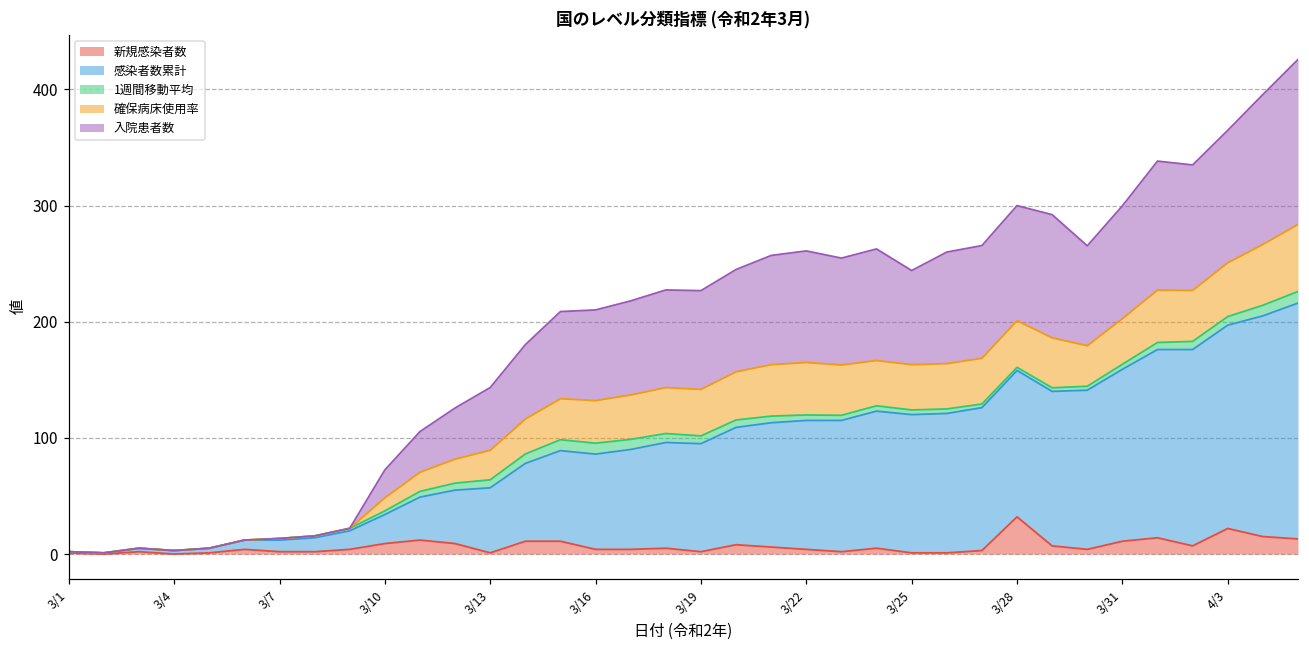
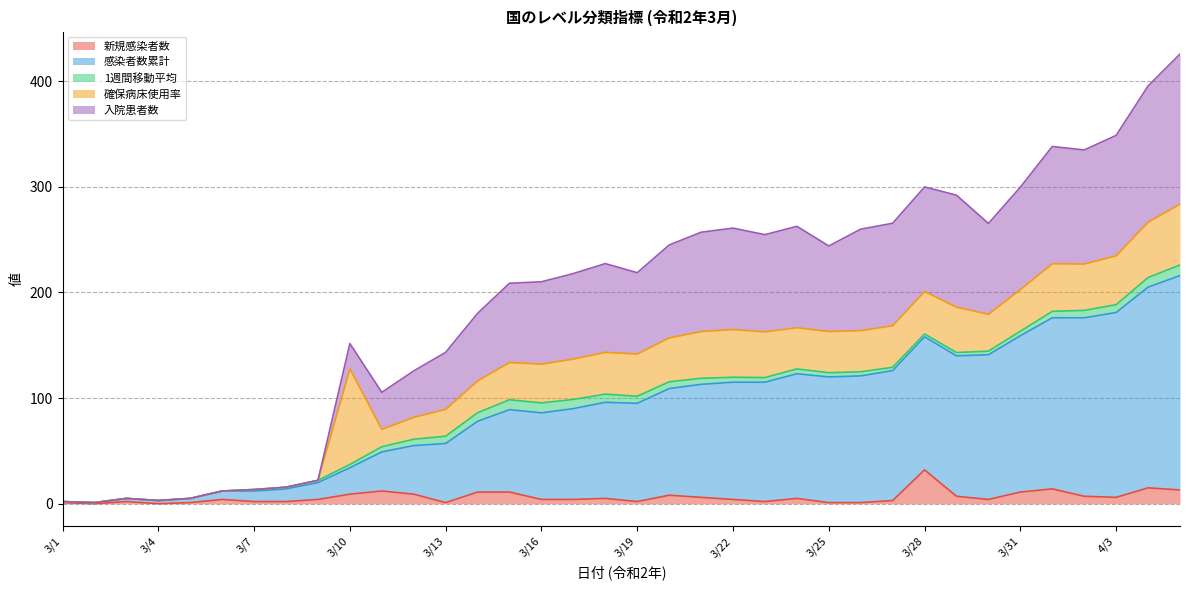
確保病床使用率, 3/10: 11 -> 91
入院患者数, 3/19: 85 -> 77
新規感染者数, 4/3: 22 -> 6
